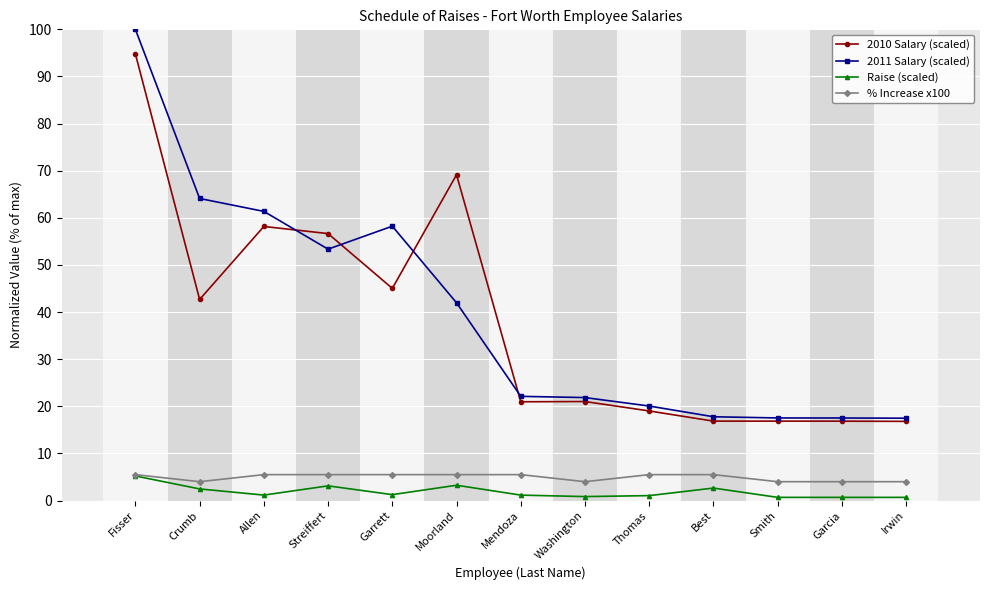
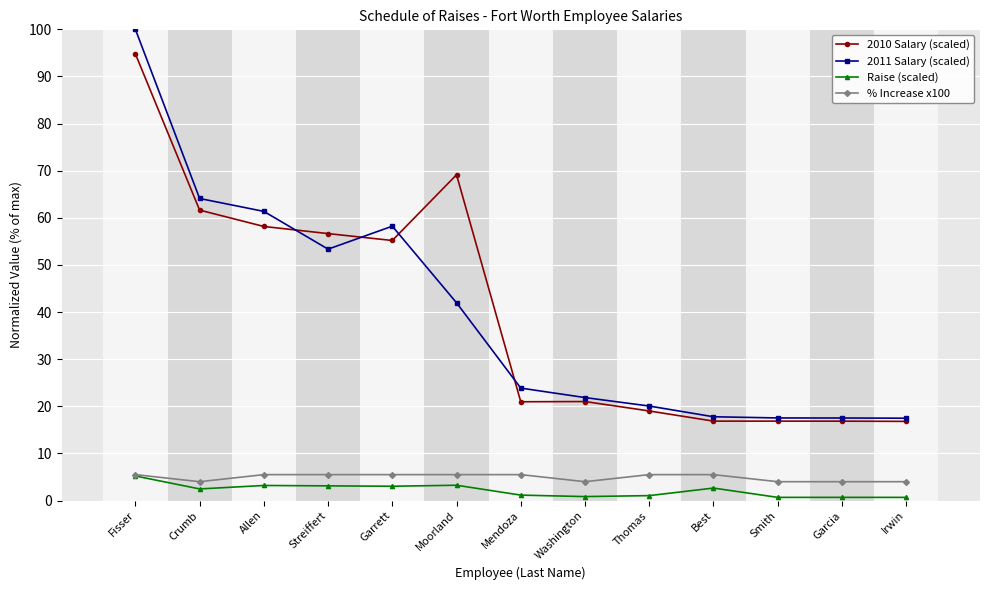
2010 Salary (scaled), Crumb: 43 -> 62
Raise (scaled), Allen: 1 -> 3
2010 Salary (scaled), Garrett: 45 -> 55
Raise (scaled), Garrett: 1 -> 3
2011 Salary (scaled), Mendoza: 22 -> 24
